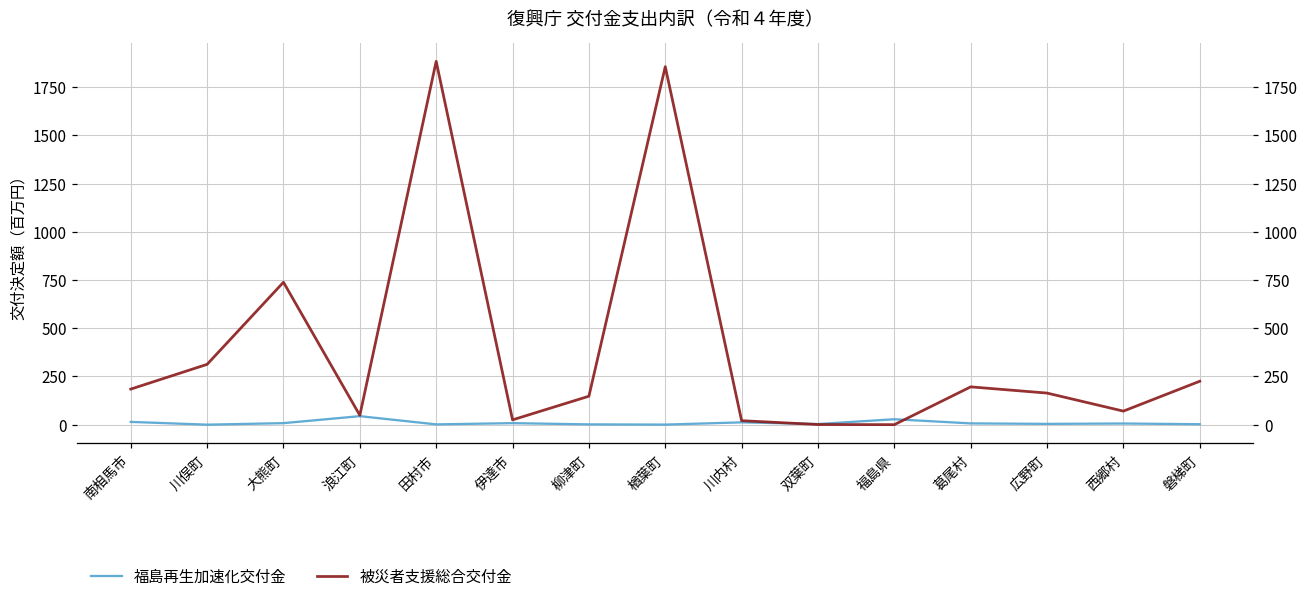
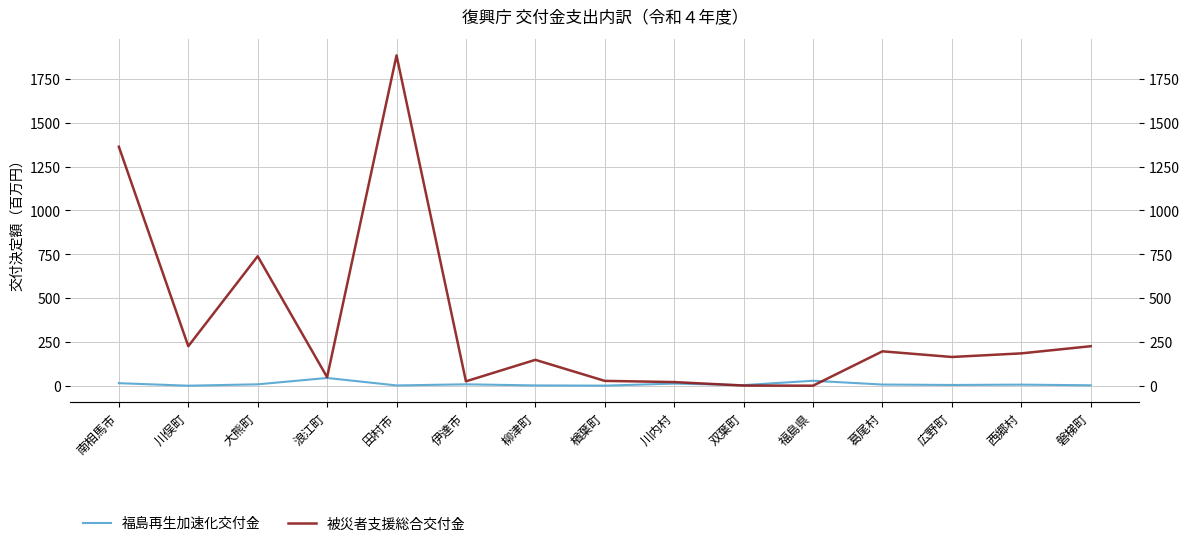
被災者支援総合交付金, 南相馬市: 180 -> 1360
被災者支援総合交付金, 川俣町: 310 -> 230
被災者支援総合交付金, 楢葉町: 1860 -> 30
被災者支援総合交付金, 西郷村: 70 -> 180
